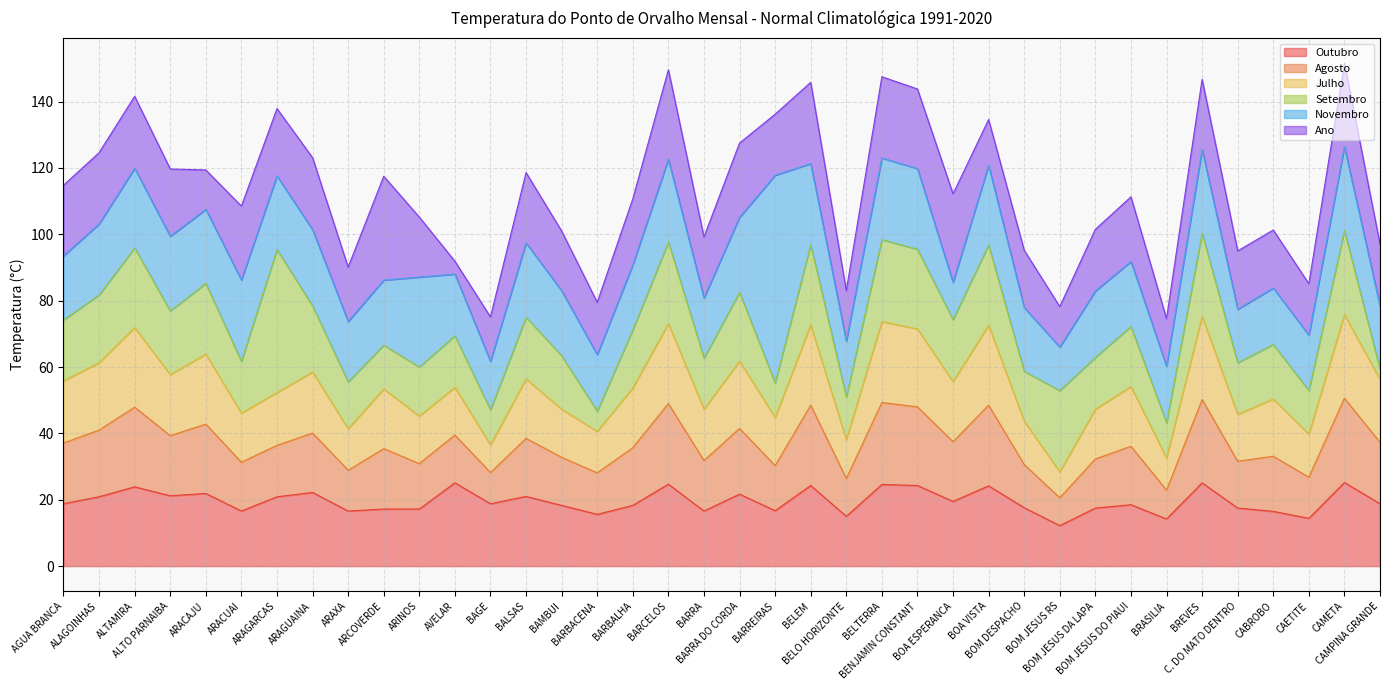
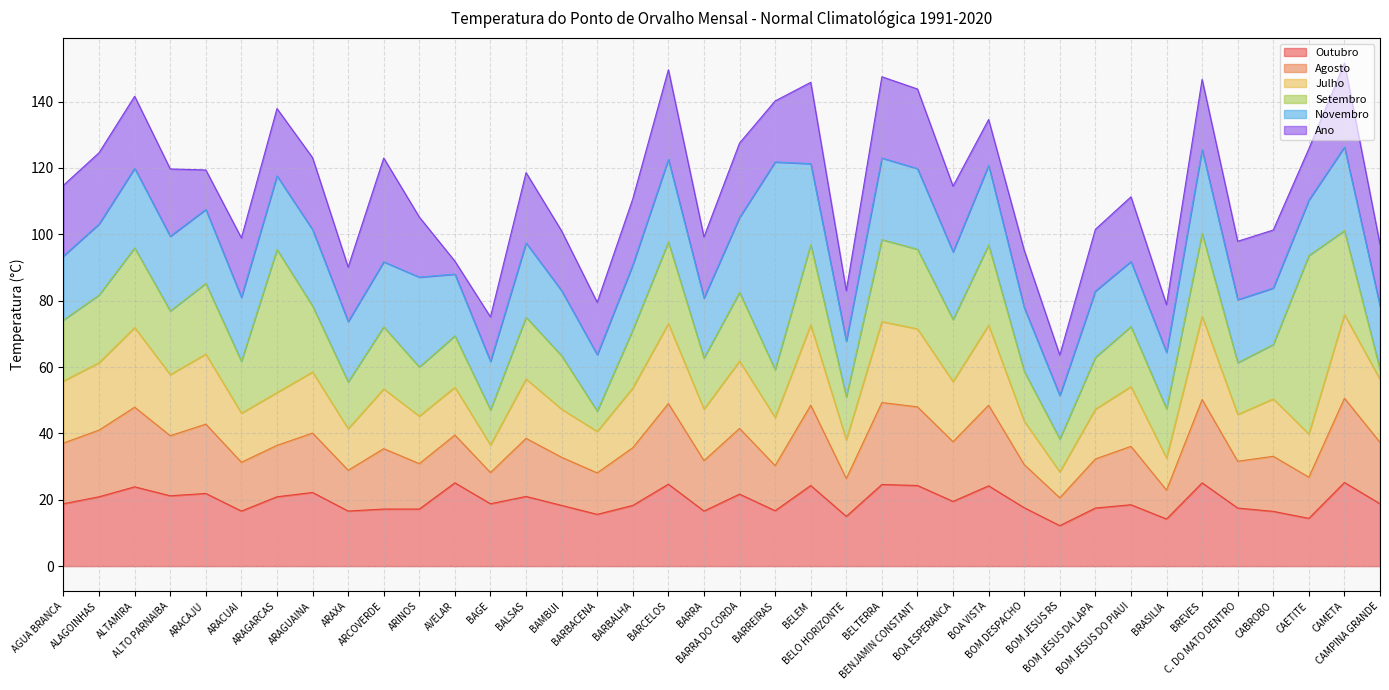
Novembro, ARACUAI: 25 -> 19
Ano, ARACUAI: 22 -> 18
Setembro, ARCOVERDE: 13 -> 19
Setembro, BARREIRAS: 10 -> 14
Novembro, BOA ESPERANCA: 11 -> 20
Ano, BOA ESPERANCA: 27 -> 20
Setembro, BOM JESUS RS: 25 -> 10
Setembro, BRASILIA: 11 -> 15
Novembro, C. DO MATO DENTRO: 16 -> 19
Setembro, CAETITE: 13 -> 54
